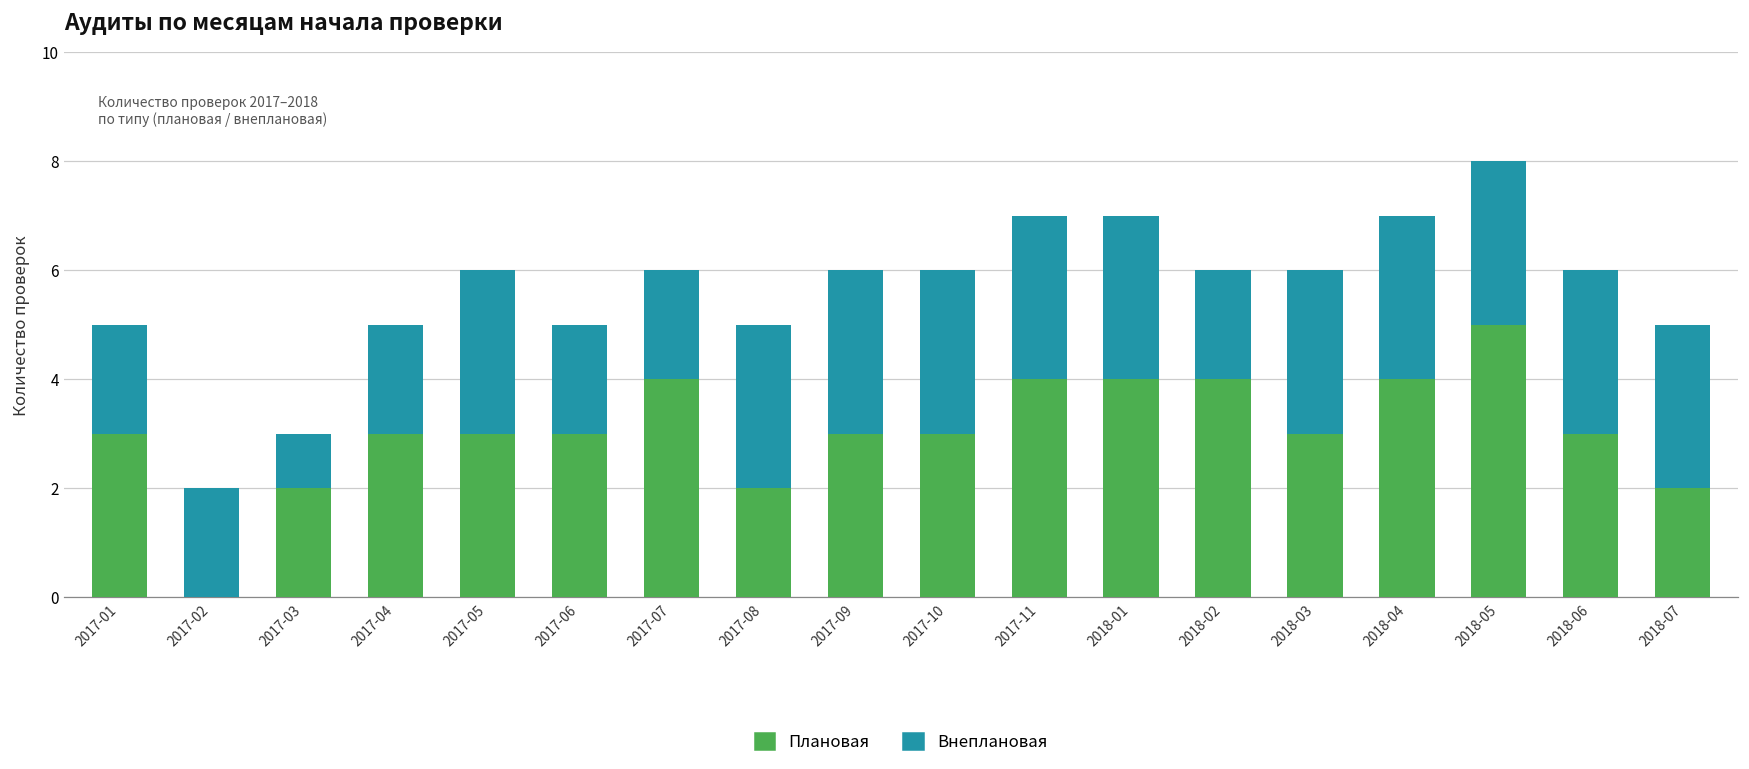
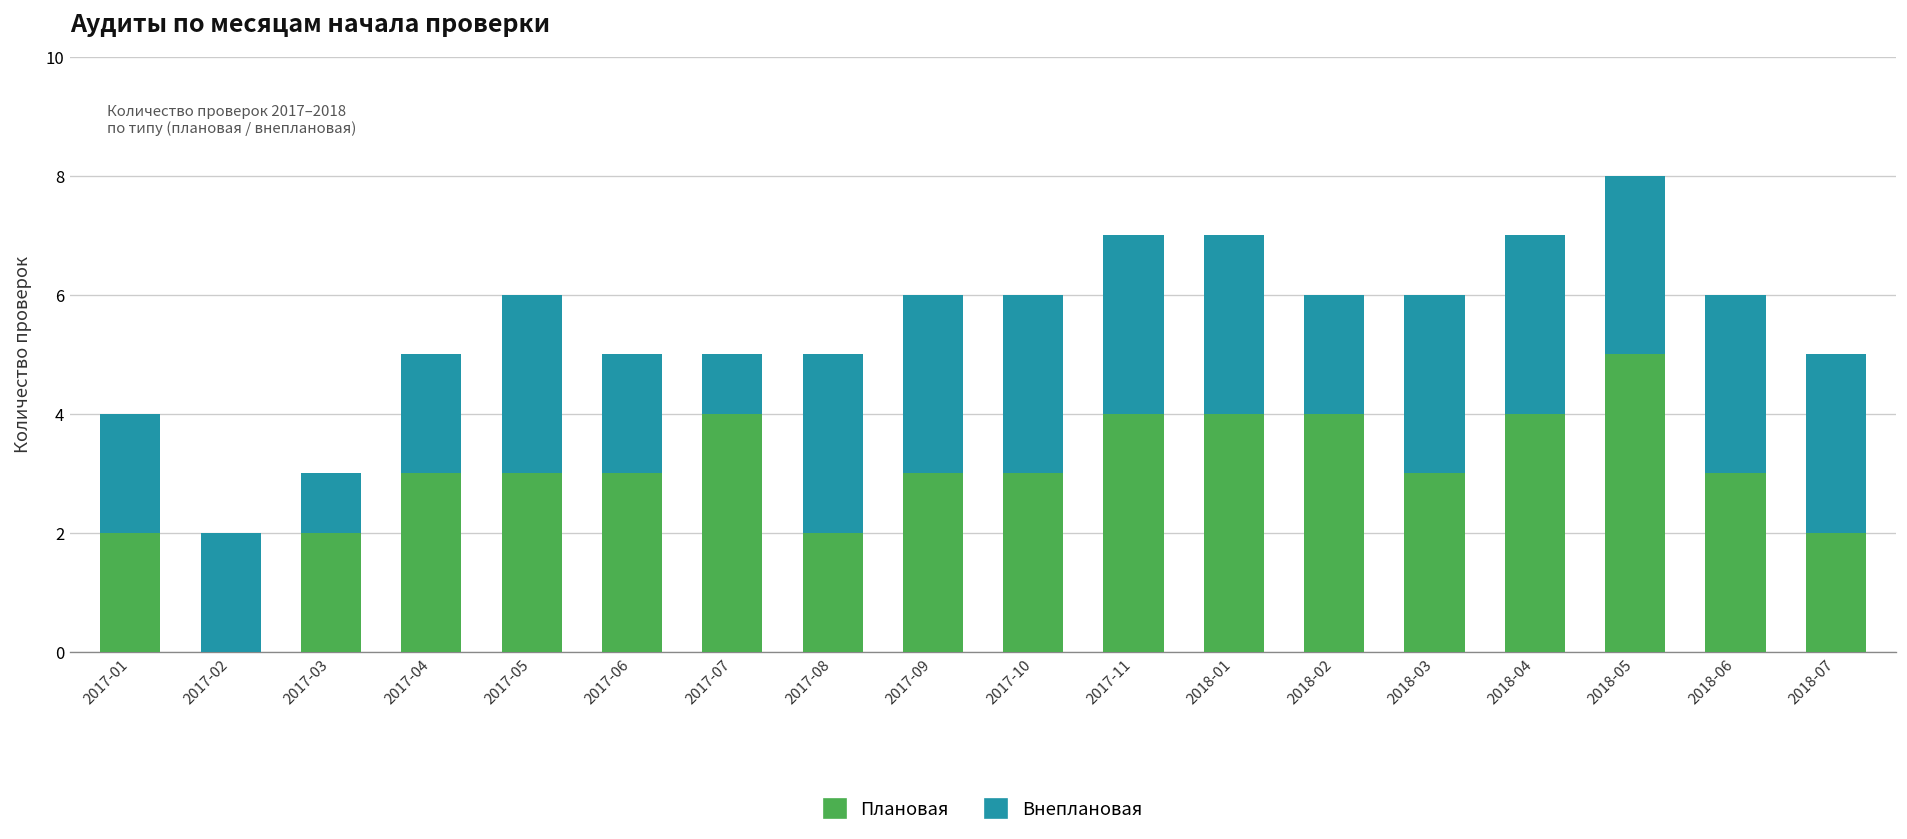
Плановая, 2017-01: 3 -> 2
Внеплановая, 2017-07: 2 -> 1
